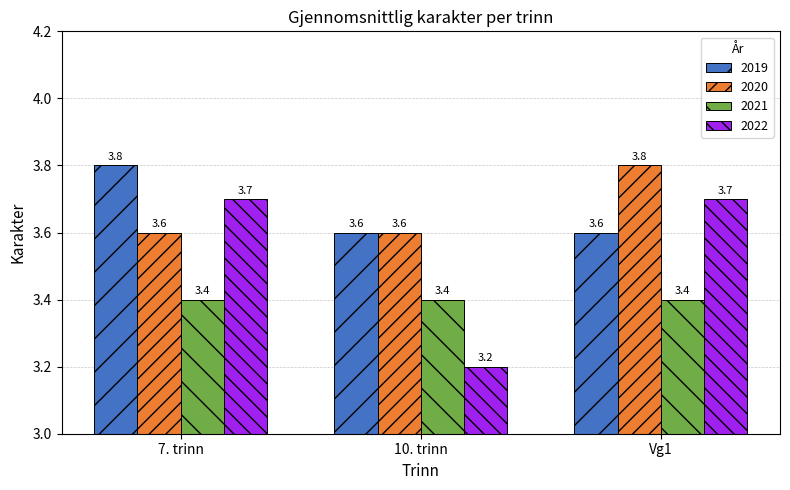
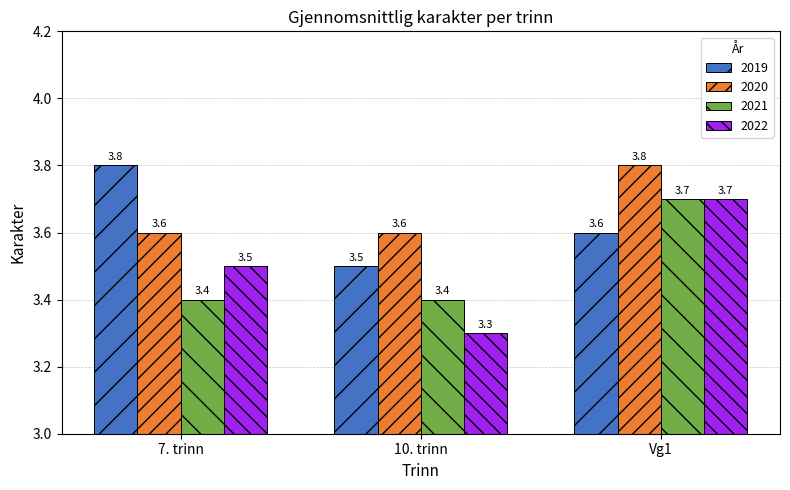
2022, 7. trinn: 3.7 -> 3.5
2019, 10. trinn: 3.6 -> 3.5
2022, 10. trinn: 3.2 -> 3.3
2021, Vg1: 3.4 -> 3.7
